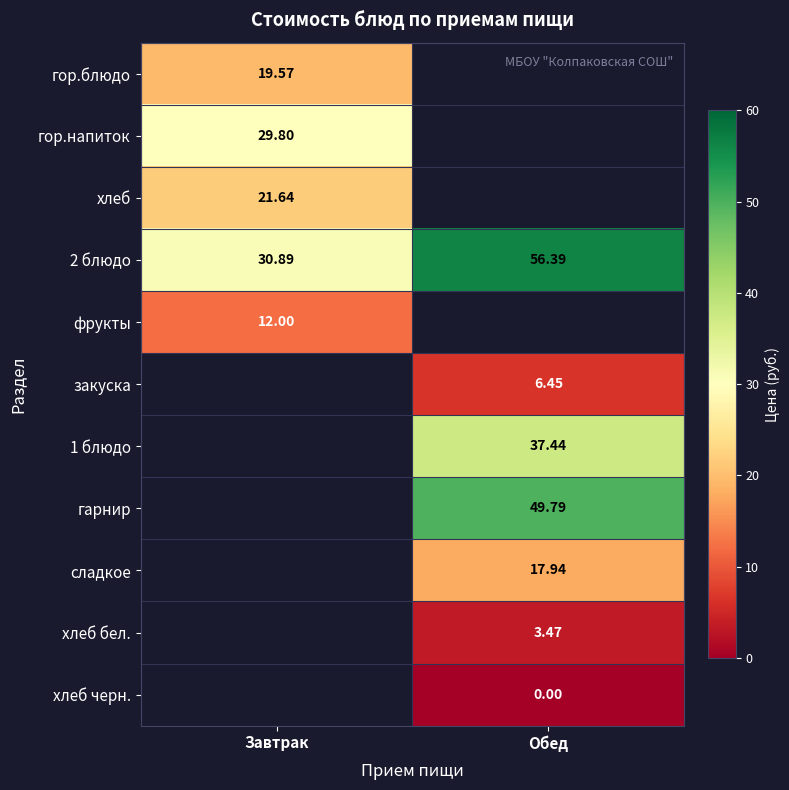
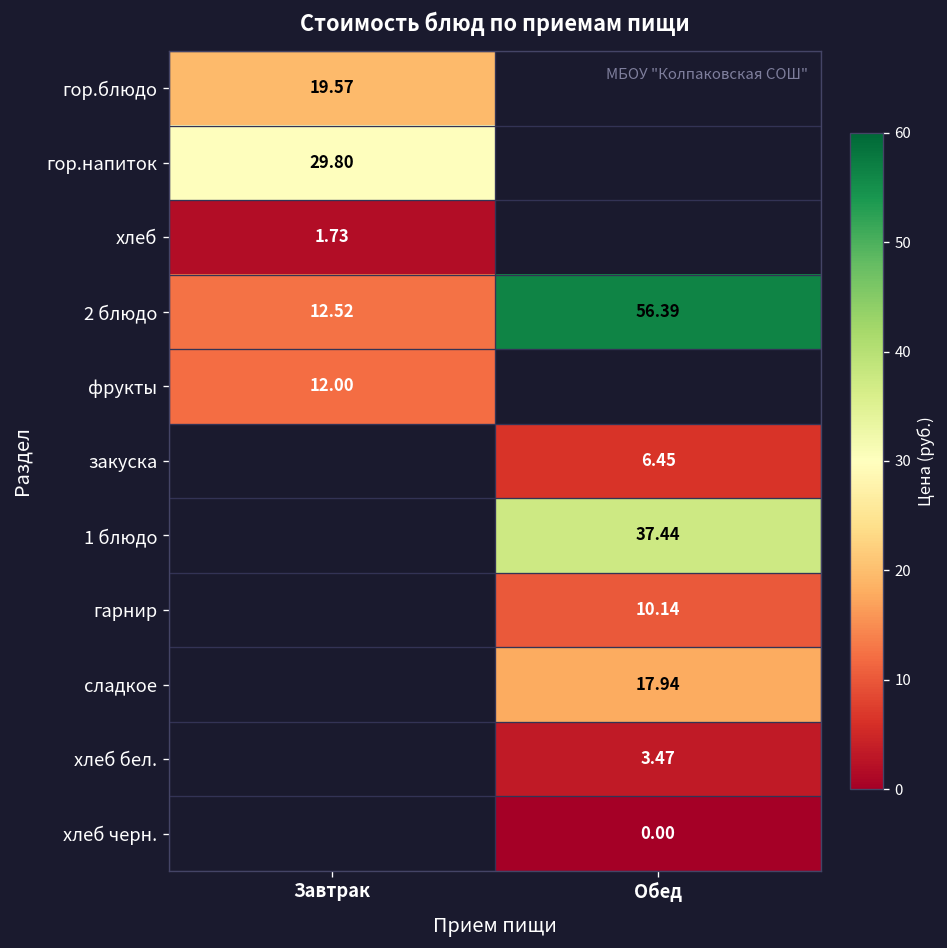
хлеб, Завтрак: 21.64 -> 1.73
2 блюдо, Завтрак: 30.89 -> 12.52
гарнир, Обед: 49.79 -> 10.14
